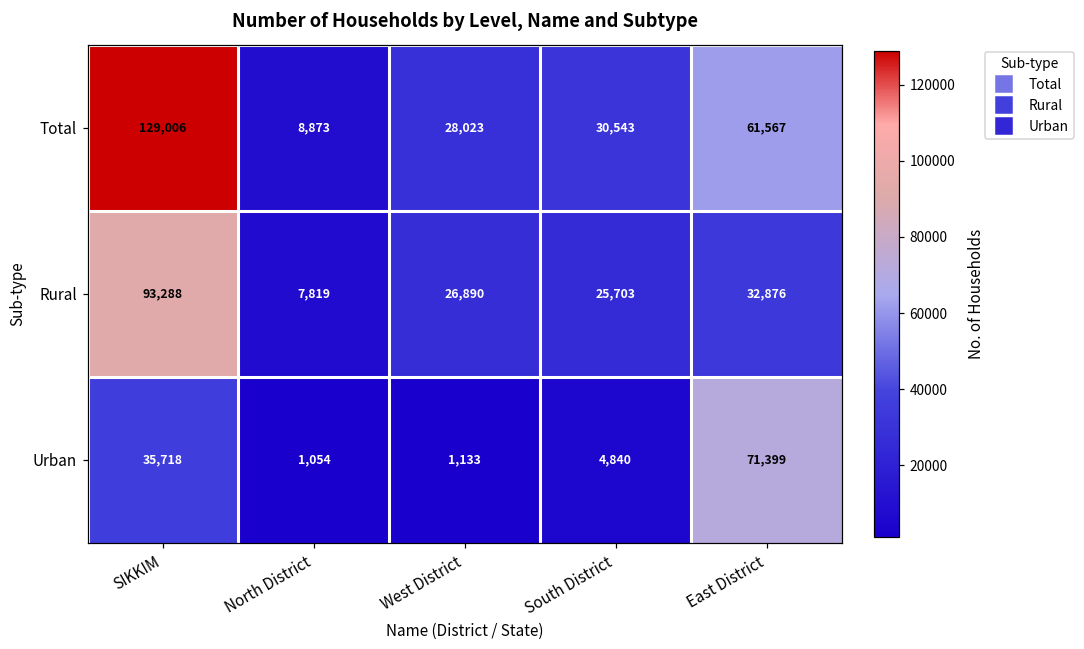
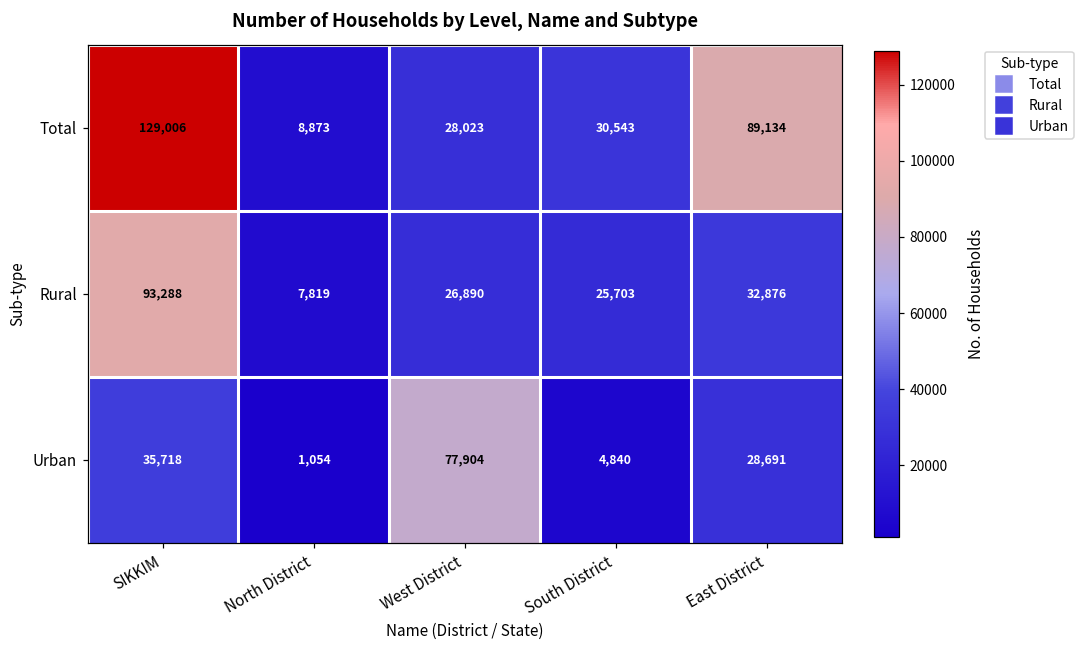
Total, East District: 61,567 -> 89,134
Urban, West District: 1,133 -> 77,904
Urban, East District: 71,399 -> 28,691
